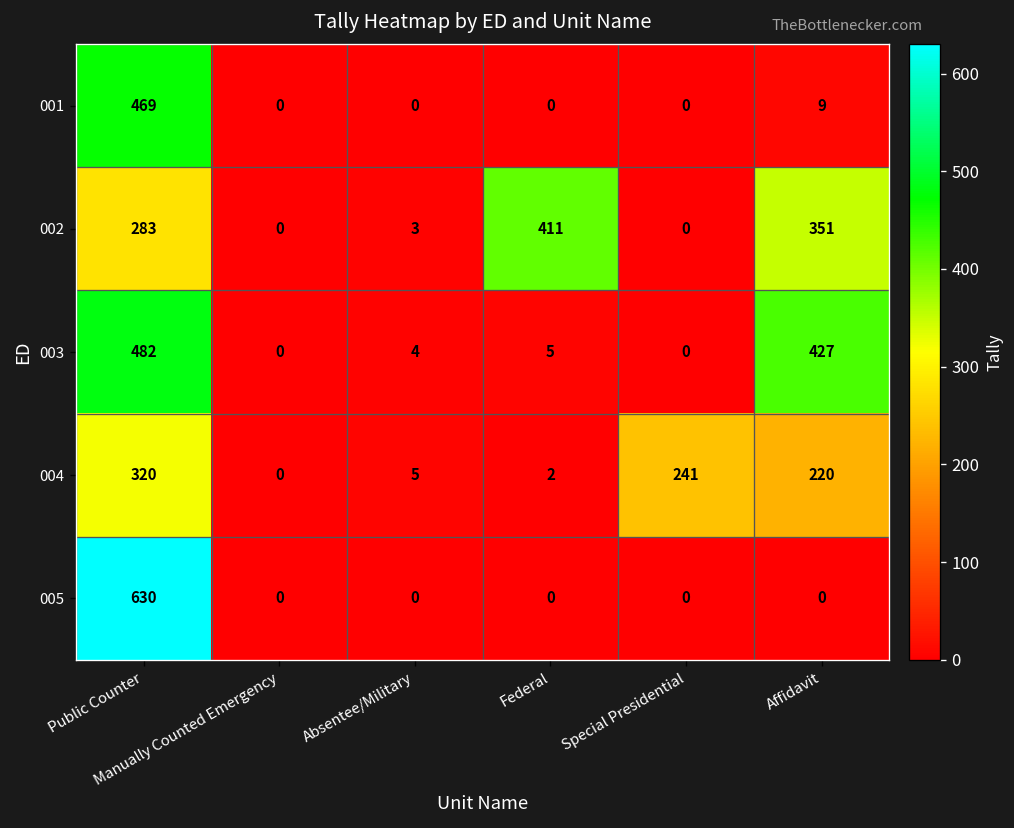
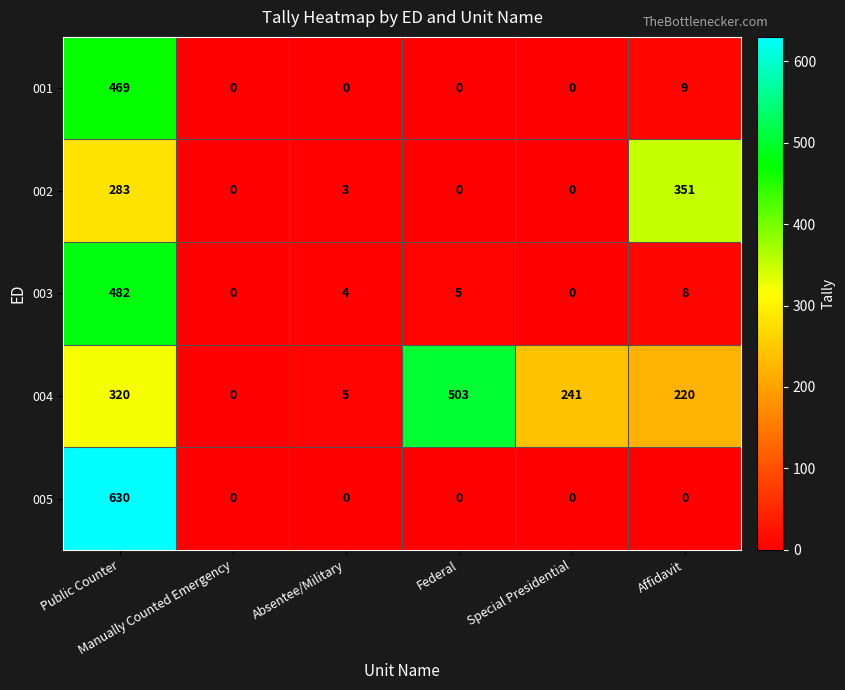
002, Federal: 411 -> 0
003, Affidavit: 427 -> 8
004, Federal: 2 -> 503
